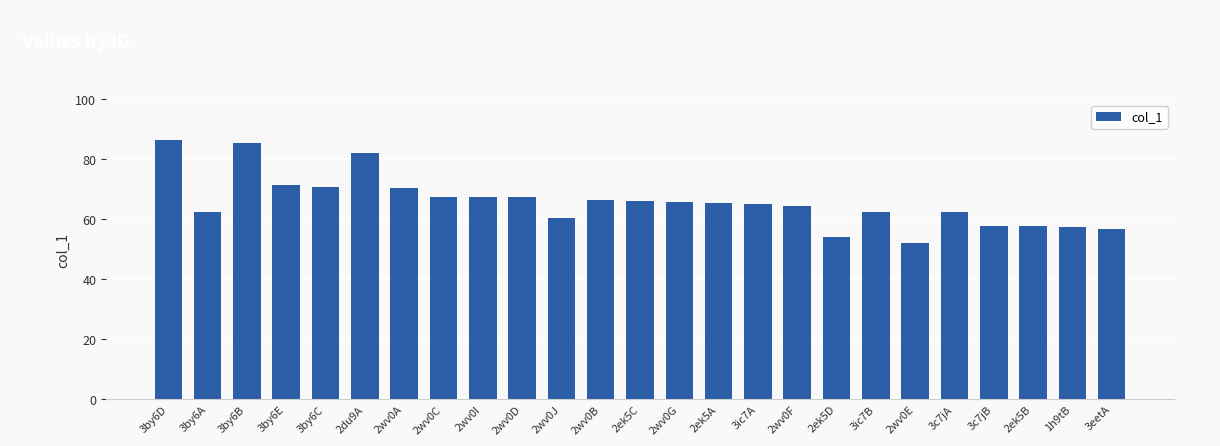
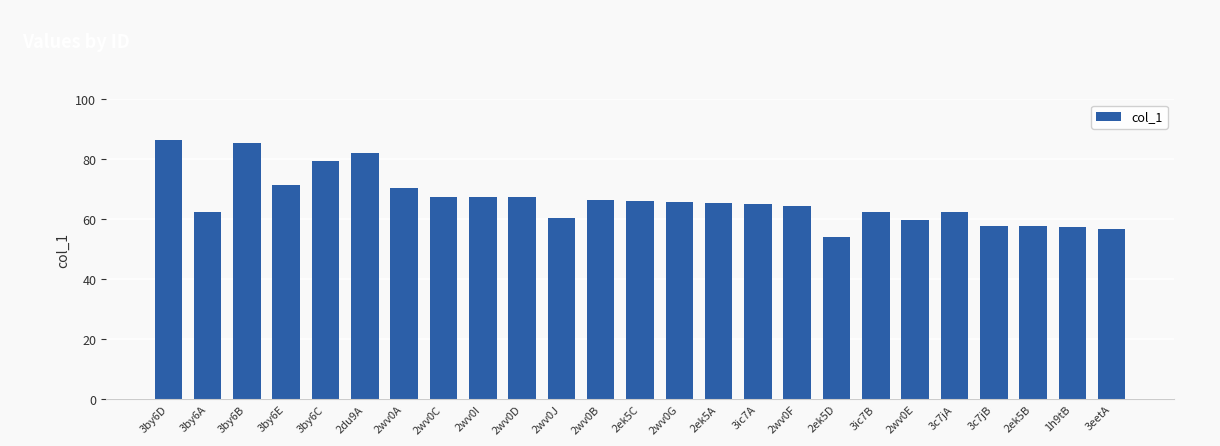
3by6C: 71 -> 79
2wv0E: 52 -> 60
